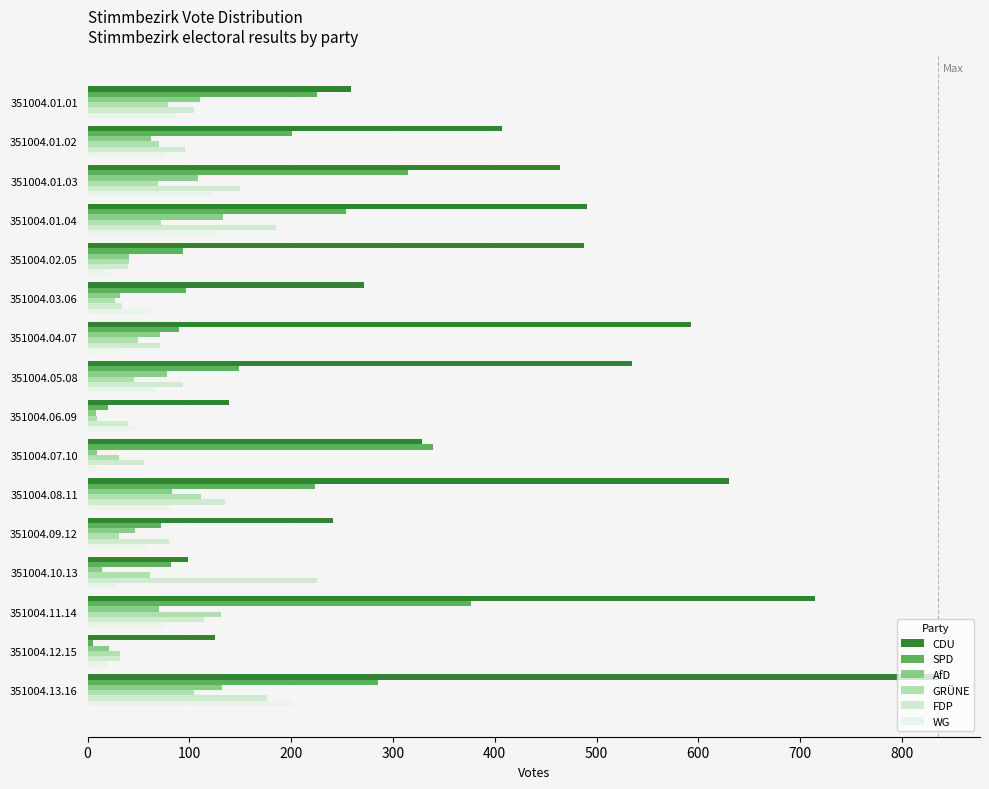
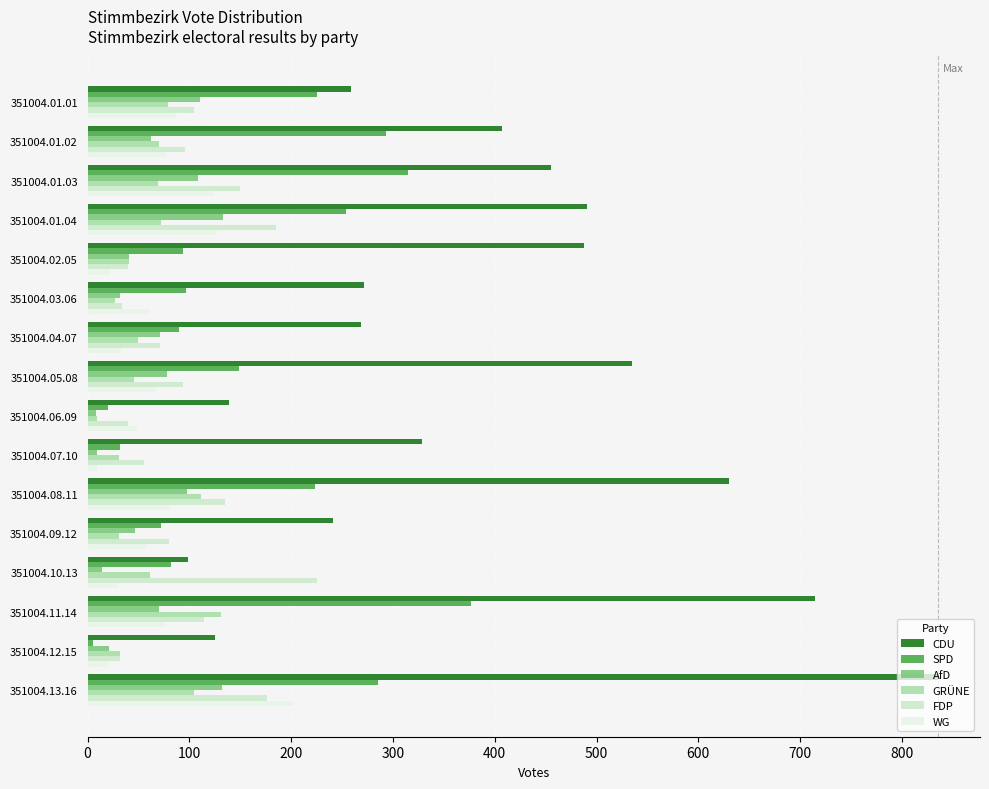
SPD, 351004.01.02: 201 -> 293
CDU, 351004.01.03: 464 -> 455
CDU, 351004.04.07: 593 -> 269
SPD, 351004.07.10: 339 -> 32
AfD, 351004.08.11: 83 -> 98
